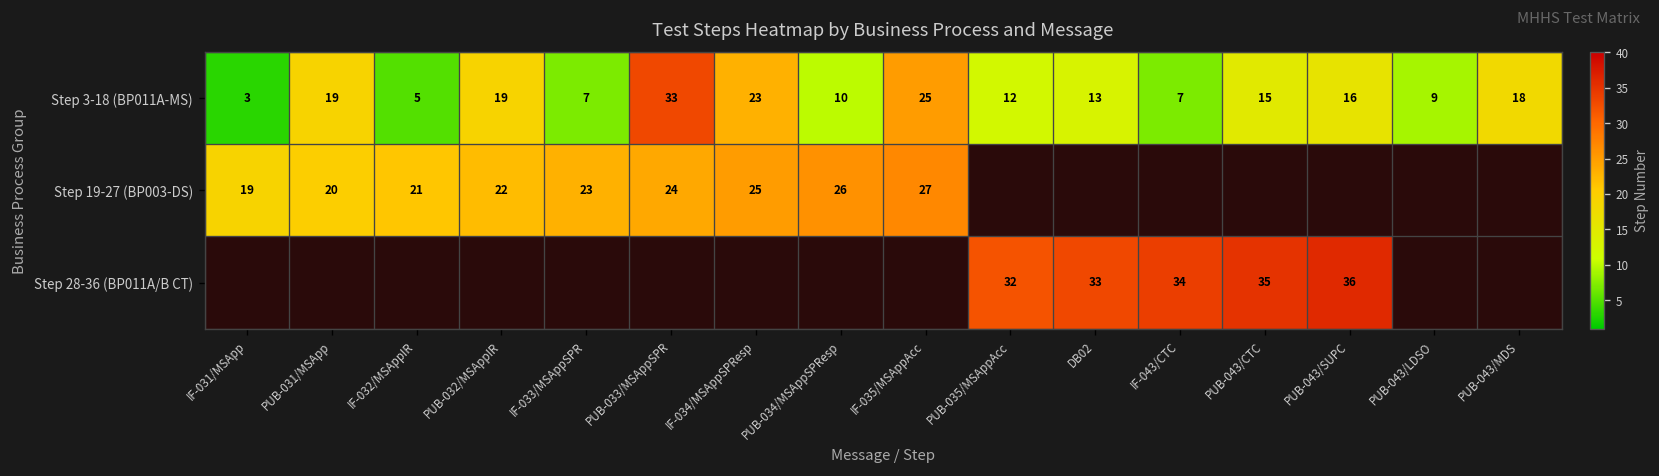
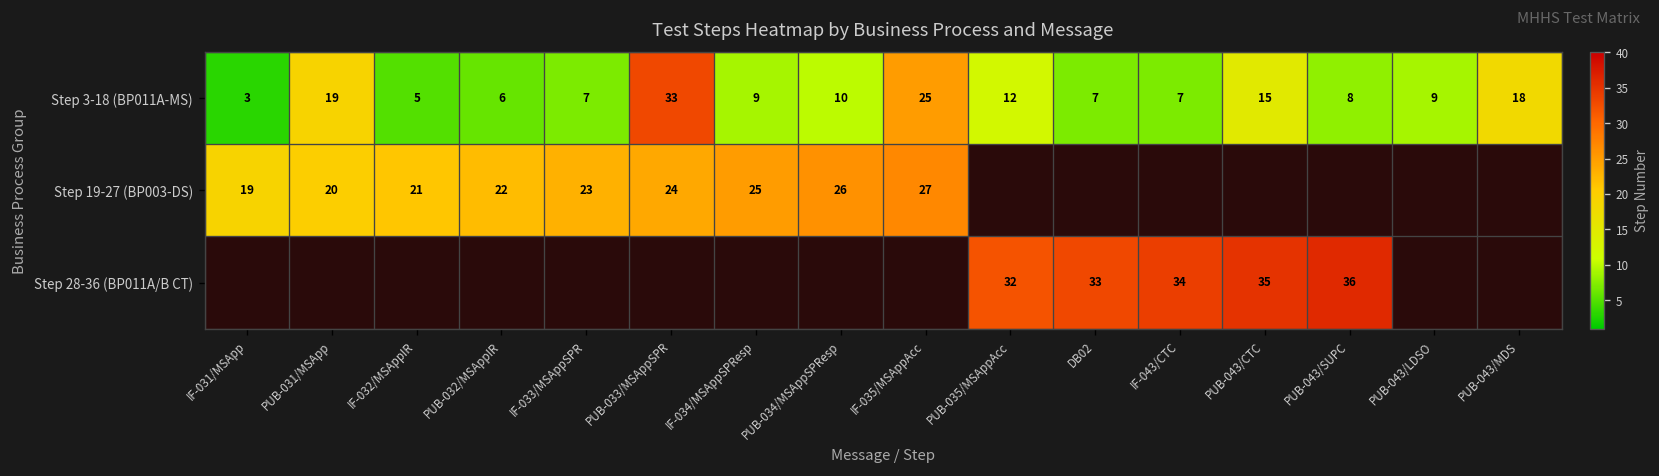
Step 3-18 (BP011A-MS), PUB-032/MSAppIR: 19 -> 6
Step 3-18 (BP011A-MS), IF-034/MSAppSPResp: 23 -> 9
Step 3-18 (BP011A-MS), DB02: 13 -> 7
Step 3-18 (BP011A-MS), PUB-043/SUPC: 16 -> 8
